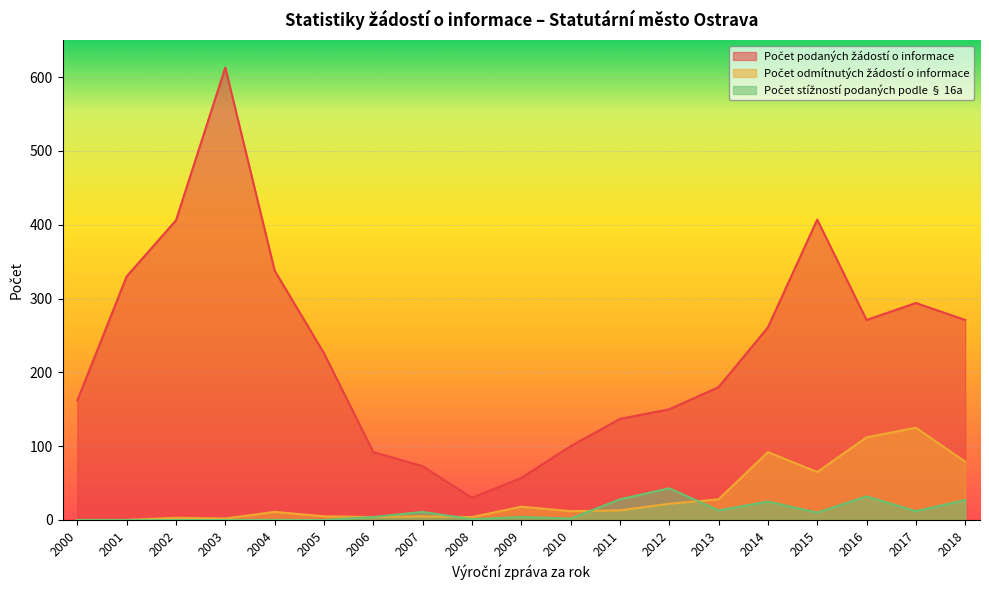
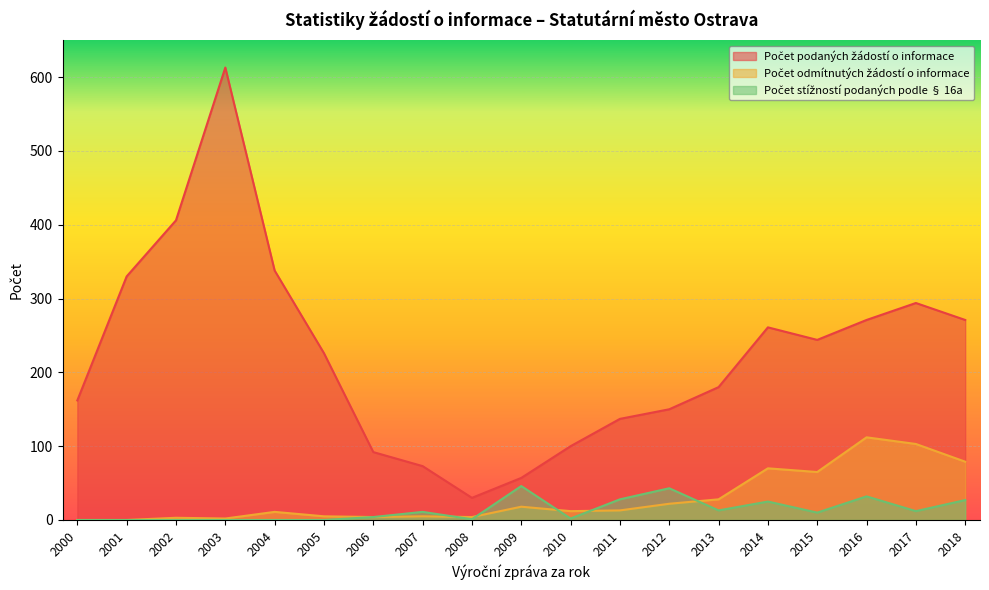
Počet stížností podaných podle § 16a, 2009: 0 -> 50
Počet odmítnutých žádostí o informace, 2014: 90 -> 70
Počet podaných žádostí o informace, 2015: 410 -> 240
Počet odmítnutých žádostí o informace, 2017: 130 -> 100
